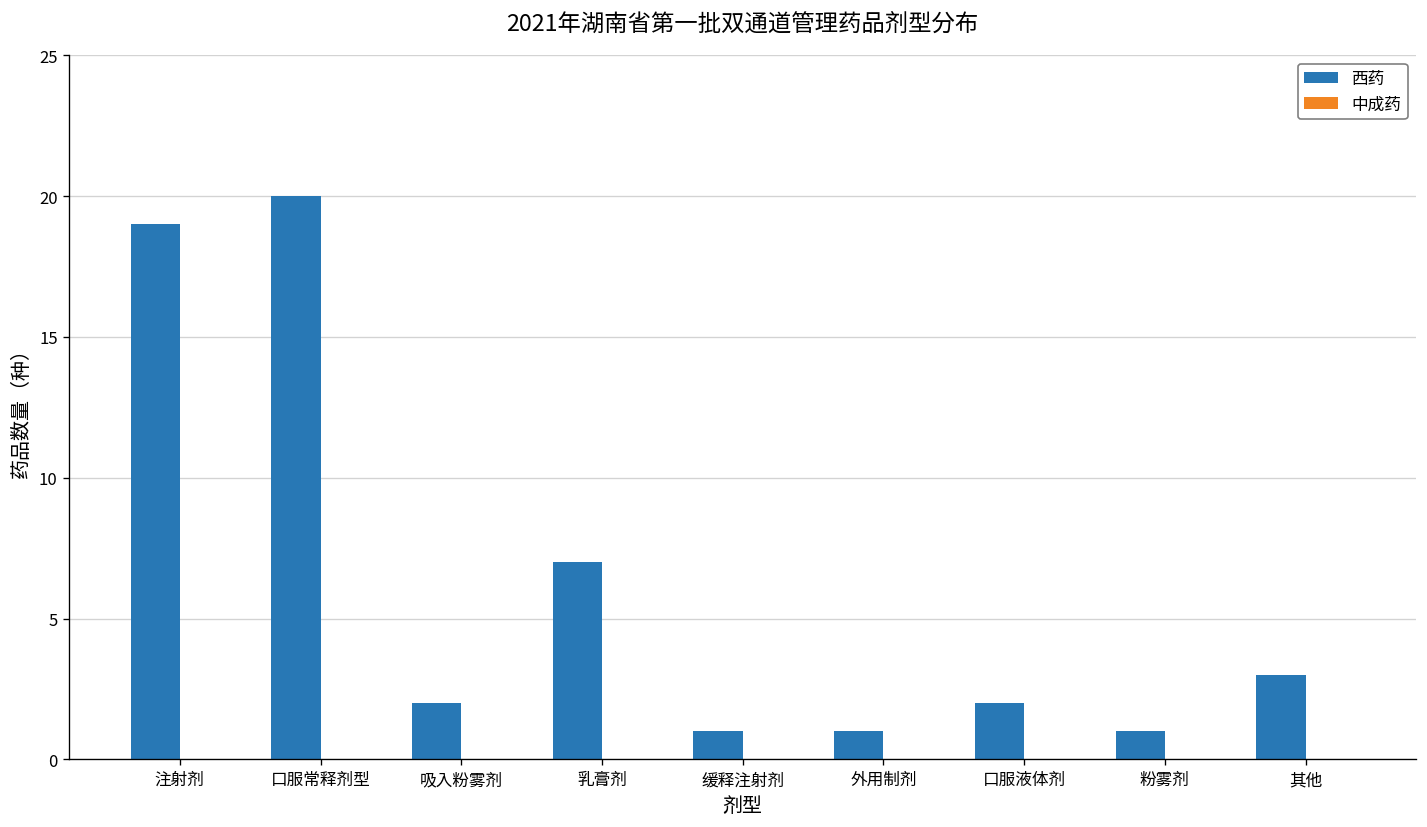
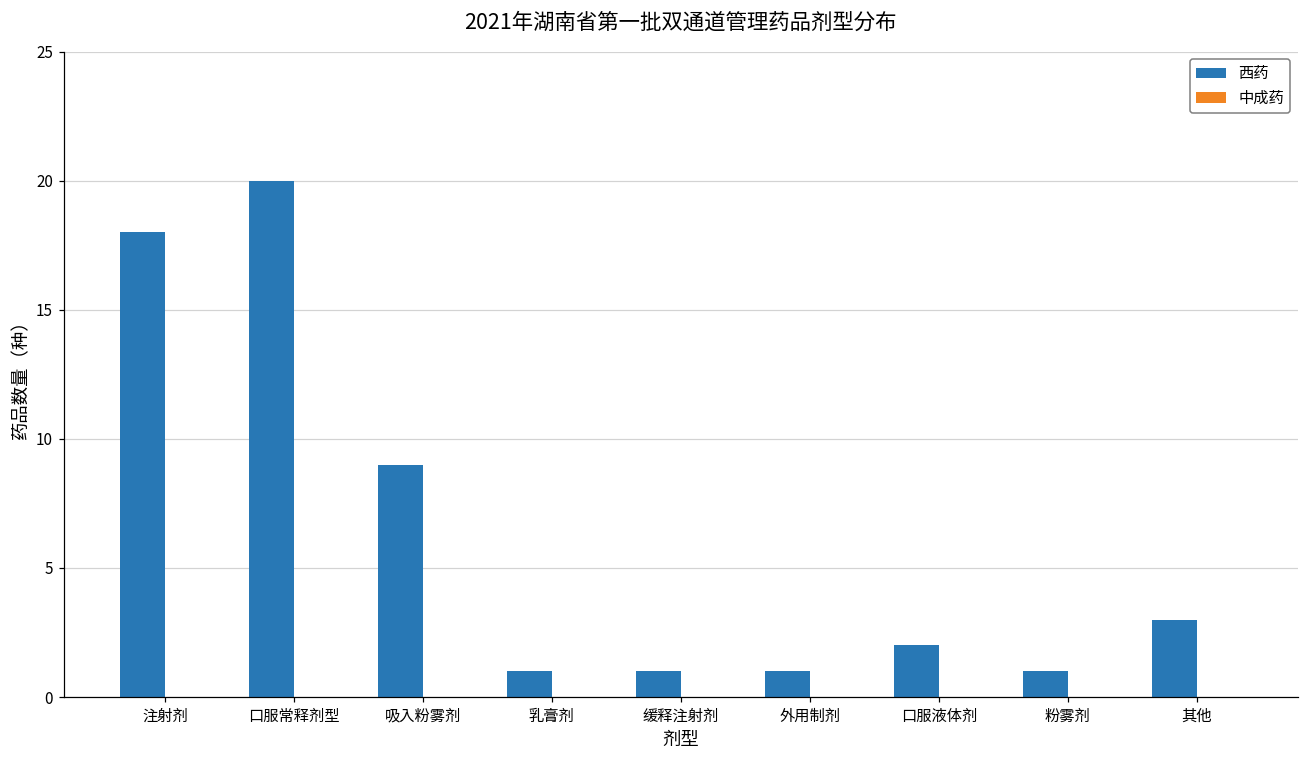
西药, 注射剂: 19 -> 18
西药, 吸入粉雾剂: 2 -> 9
西药, 乳膏剂: 7 -> 1
